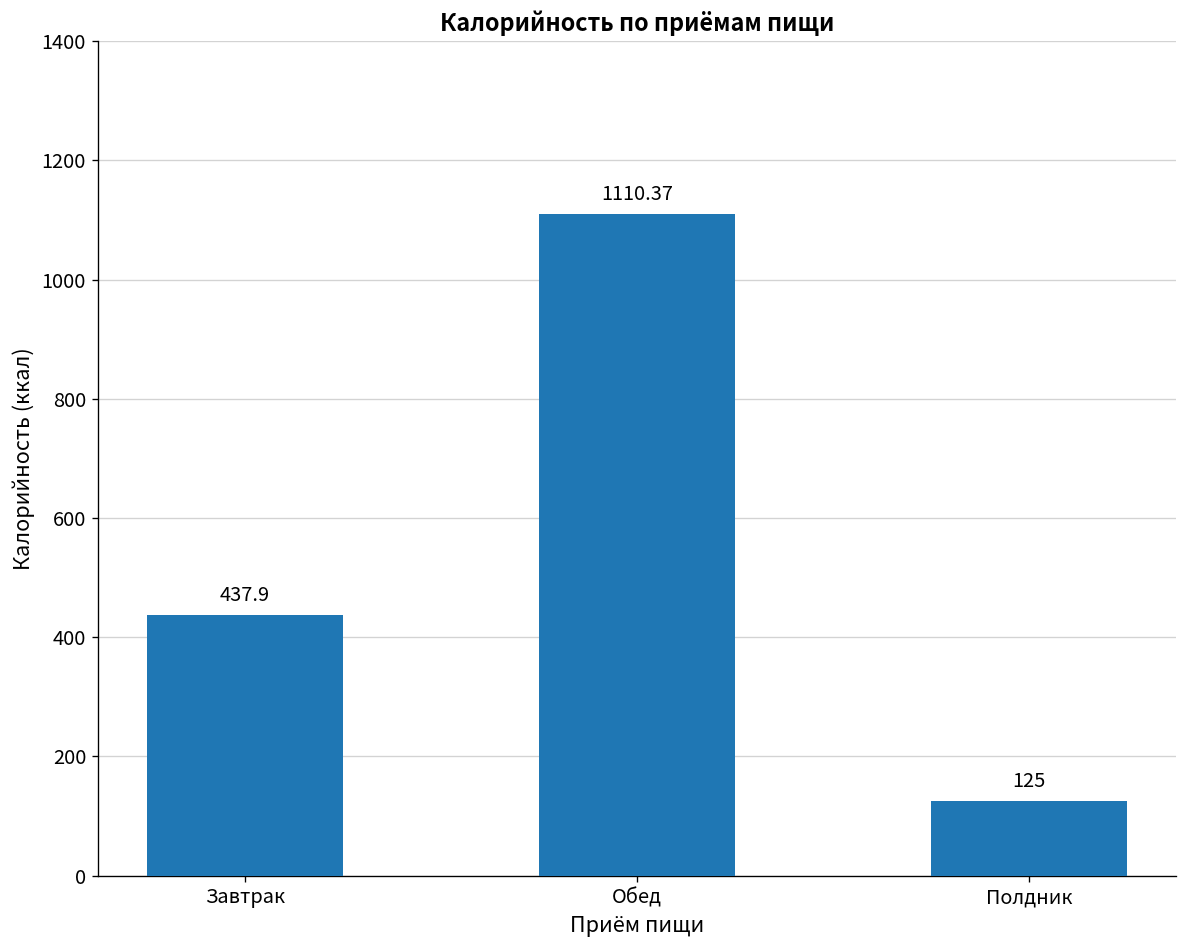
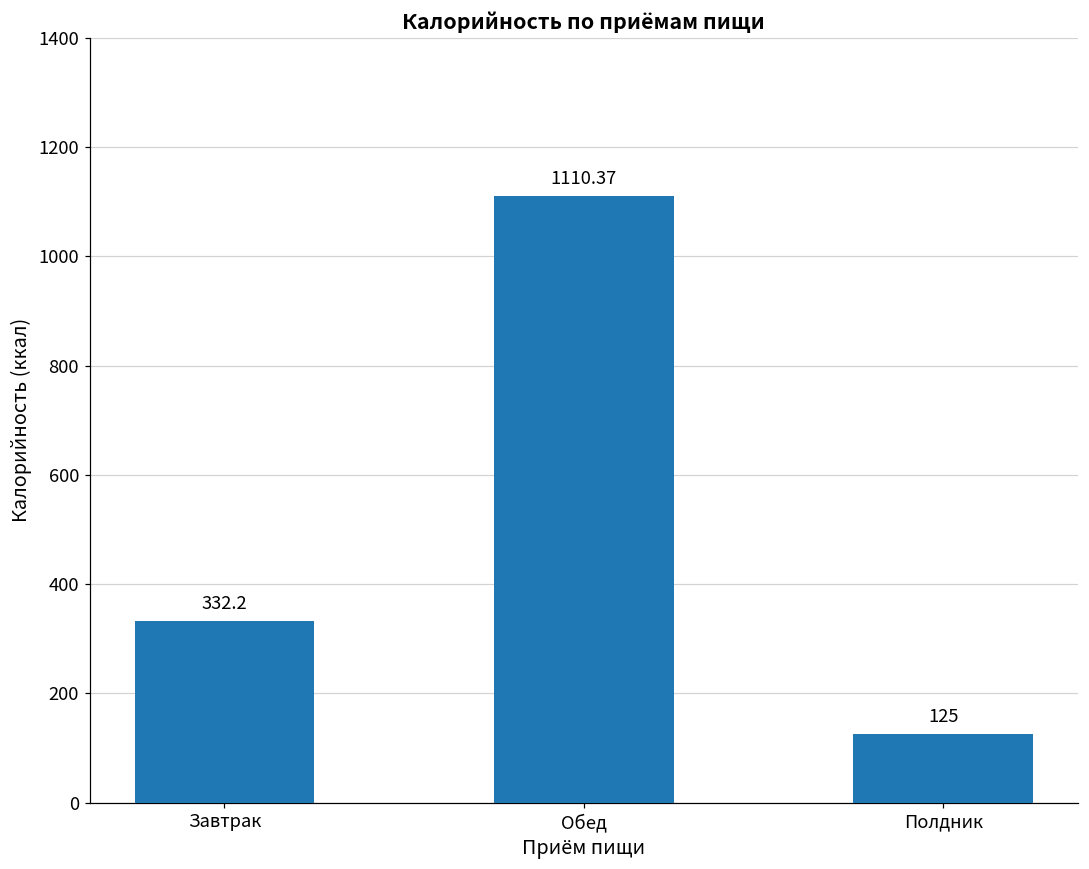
Завтрак: 437.9 -> 332.2
